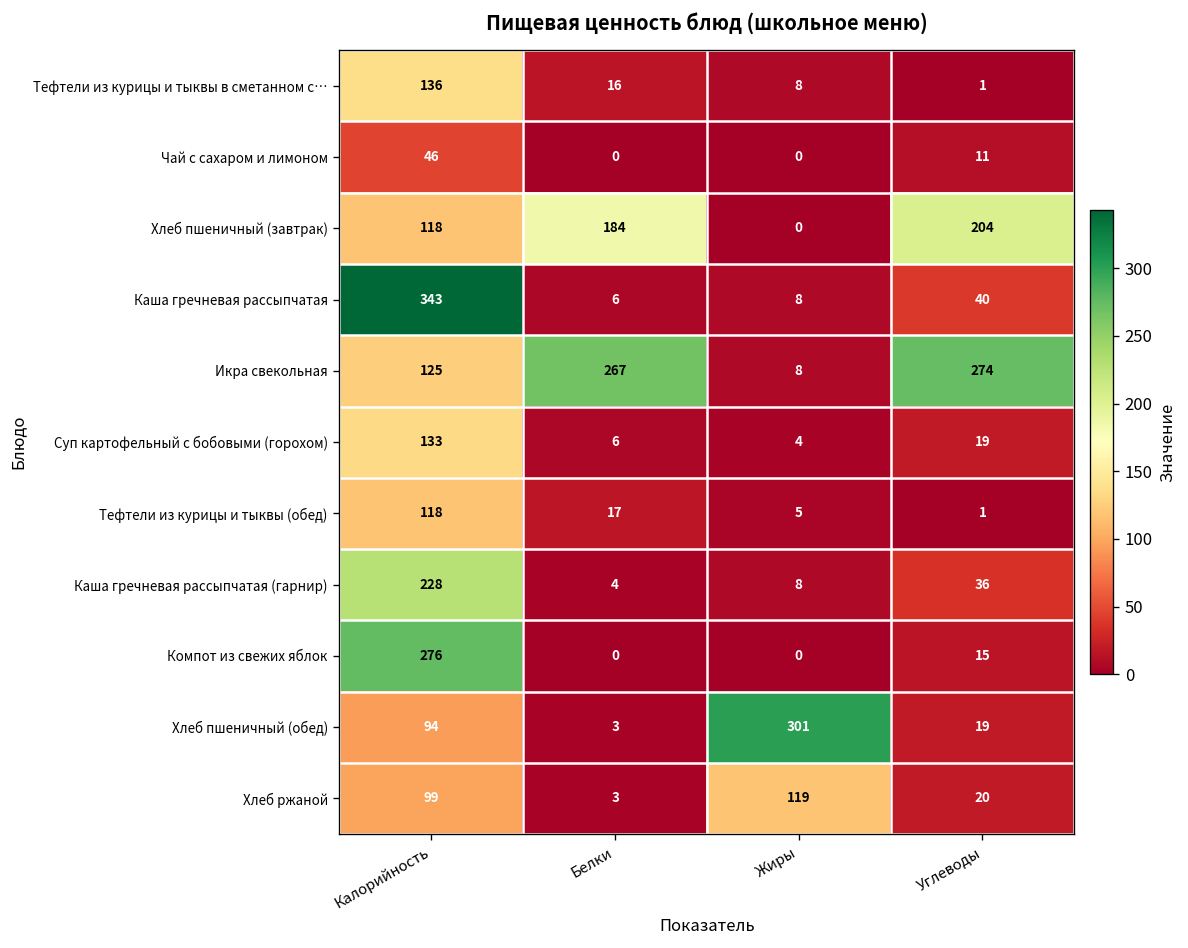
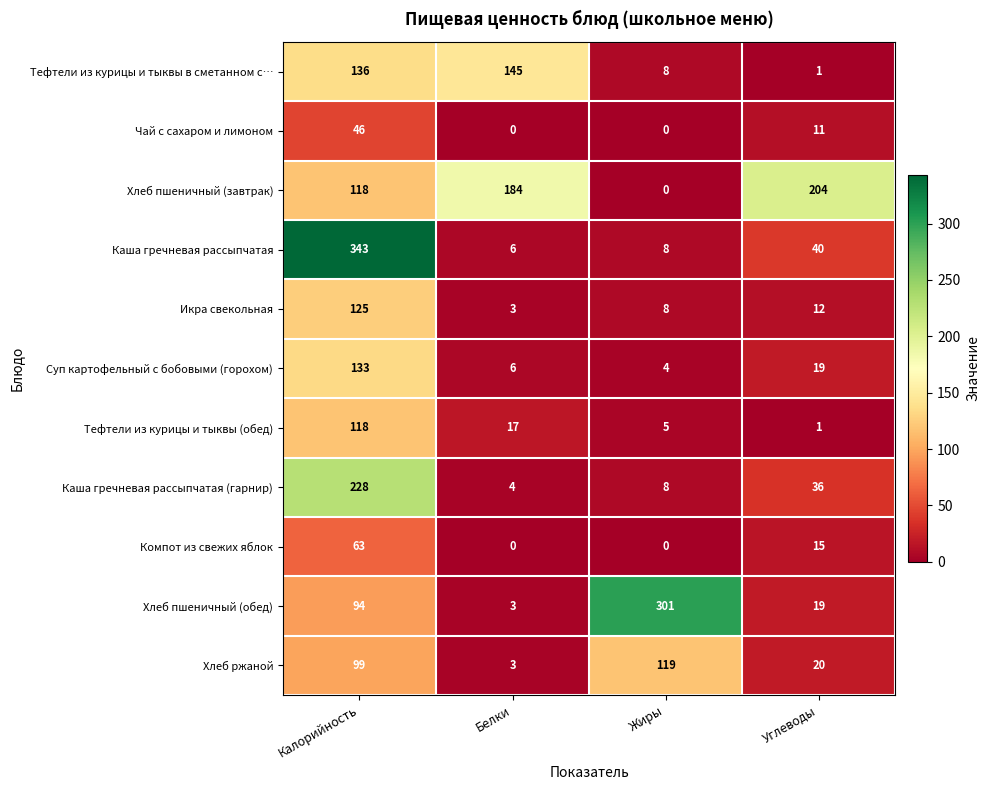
Тефтели из курицы и тыквы в сметанном с…, Белки: 16 -> 145
Икра свекольная, Белки: 267 -> 3
Икра свекольная, Углеводы: 274 -> 12
Компот из свежих яблок, Калорийность: 276 -> 63
